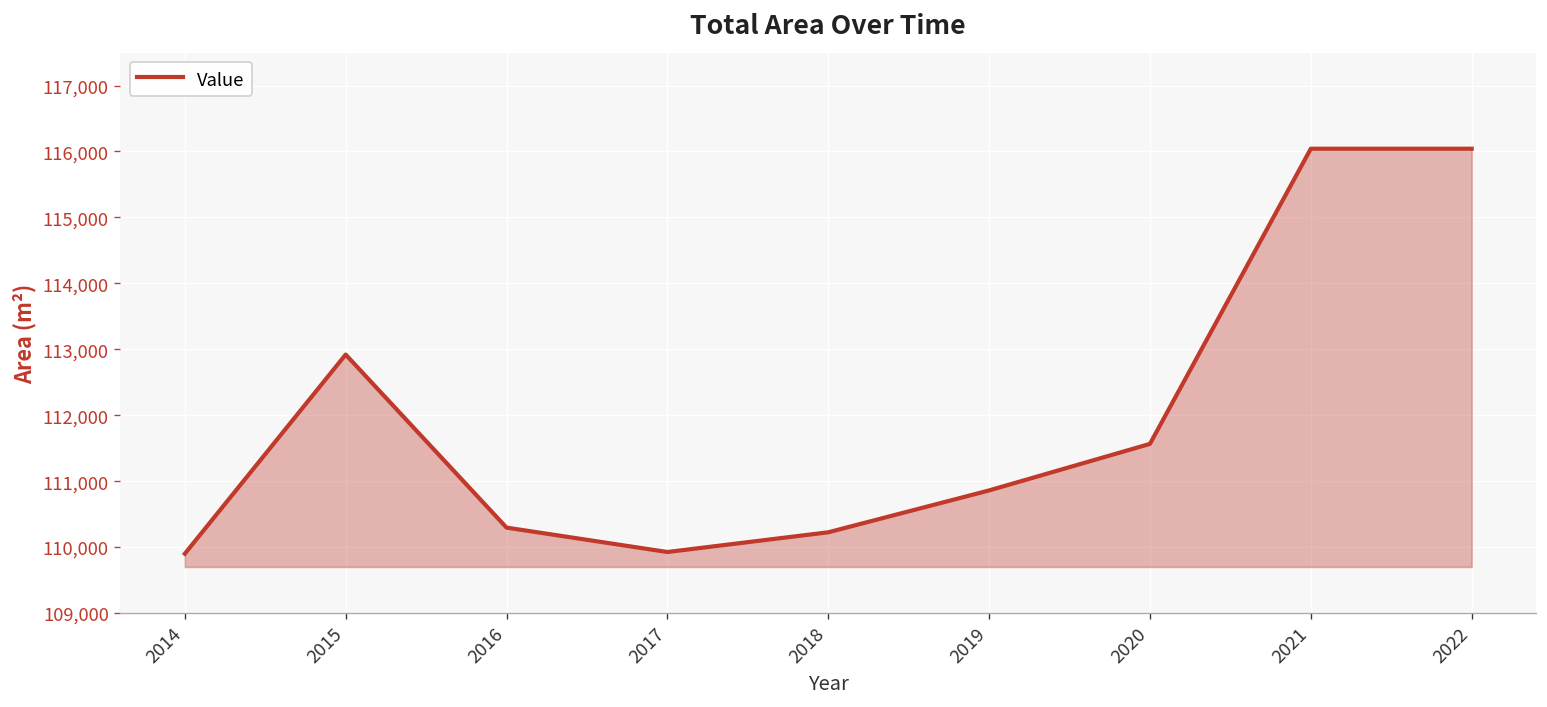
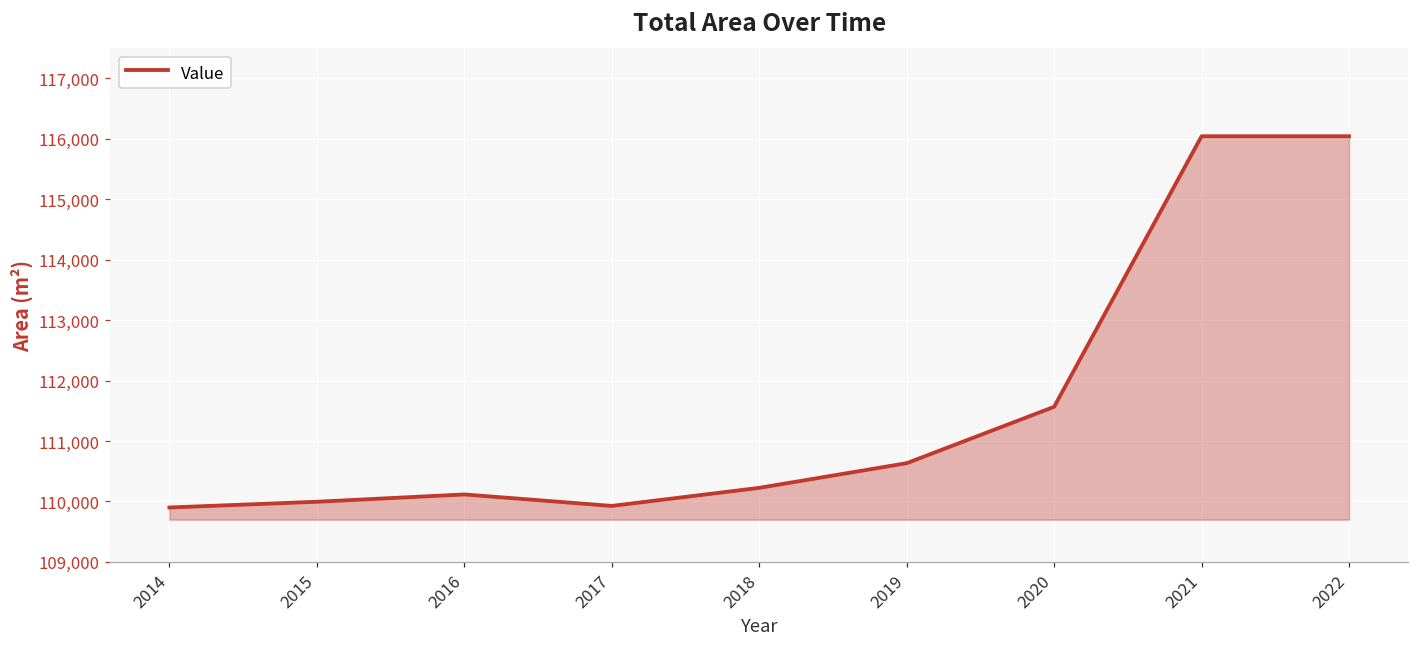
2015: 112,900 -> 110,000
2016: 110,300 -> 110,100
2019: 110,900 -> 110,600
